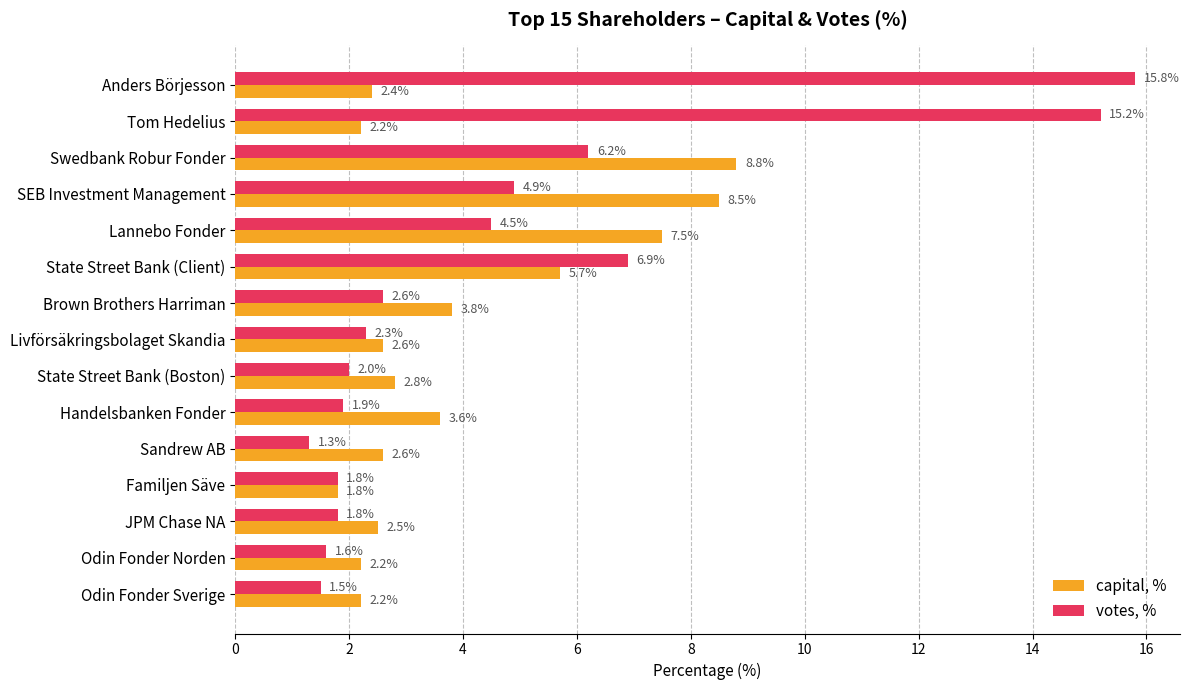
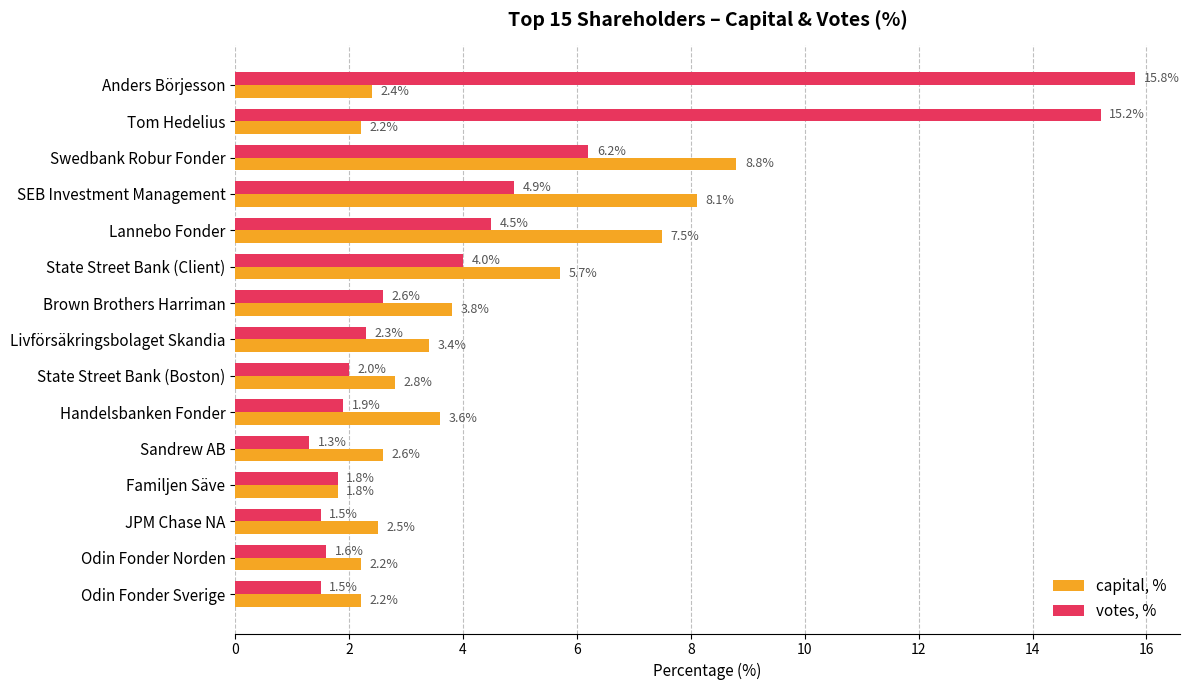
capital, %, SEB Investment Management: 8.5% -> 8.1%
votes, %, State Street Bank (Client): 6.9% -> 4.0%
capital, %, Livförsäkringsbolaget Skandia: 2.6% -> 3.4%
votes, %, JPM Chase NA: 1.8% -> 1.5%
